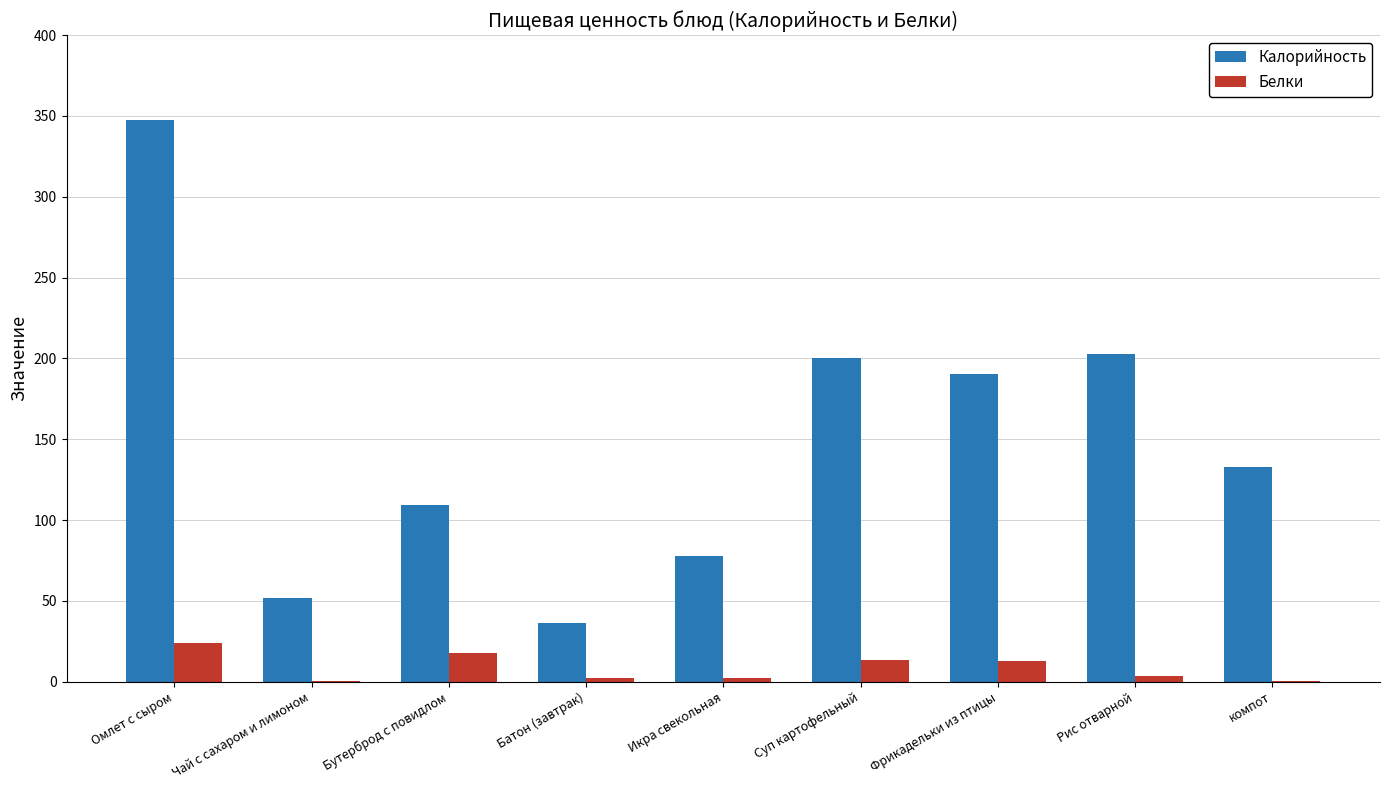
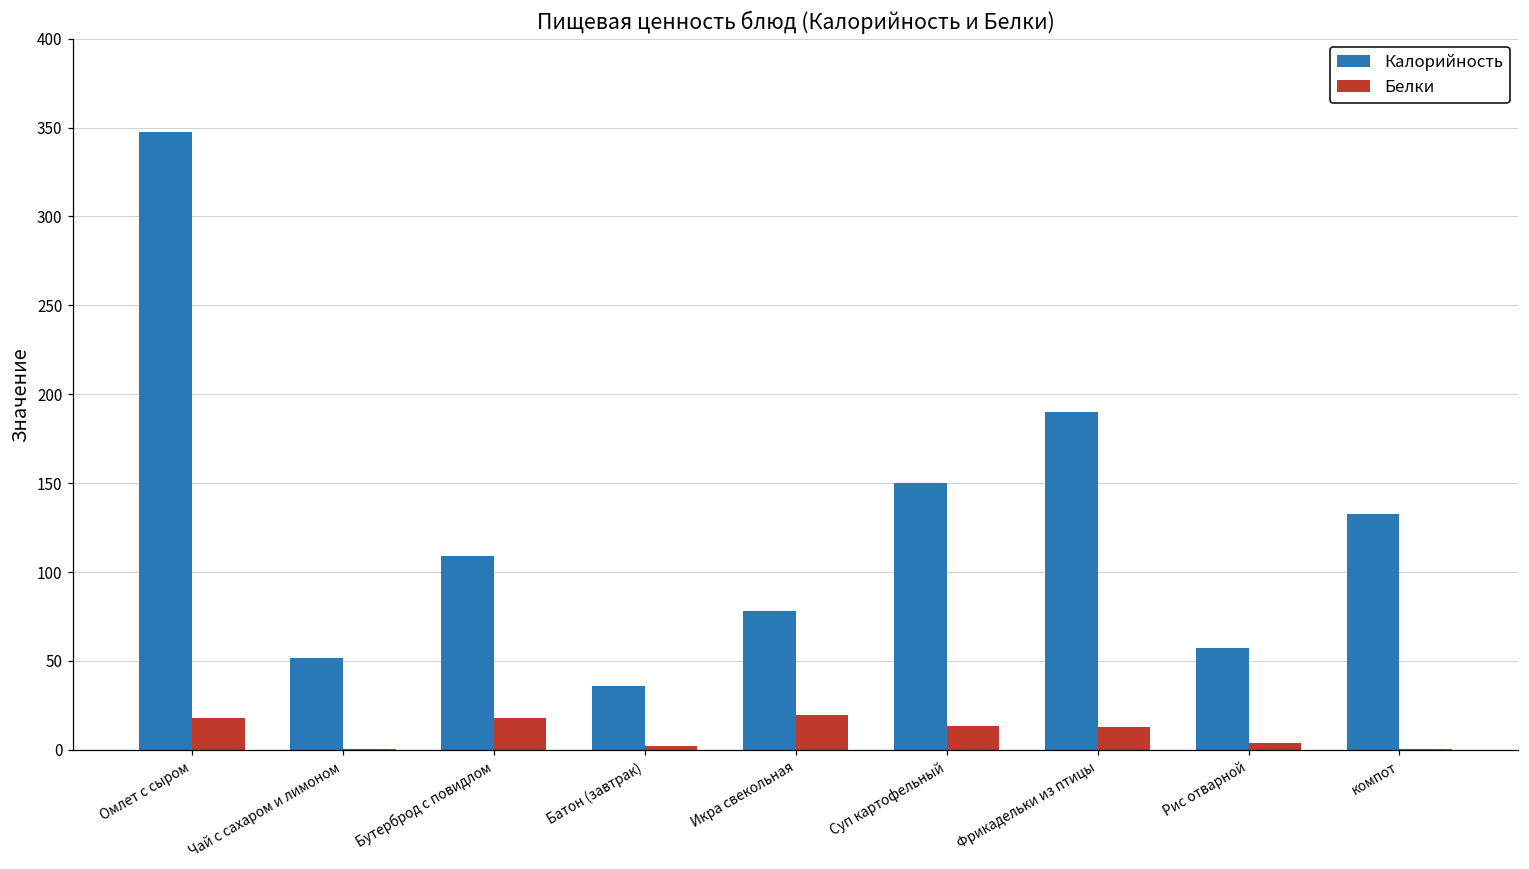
Белки, Омлет с сыром: 24 -> 18
Белки, Икра свекольная: 3 -> 20
Калорийность, Суп картофельный: 201 -> 150
Калорийность, Рис отварной: 203 -> 57
